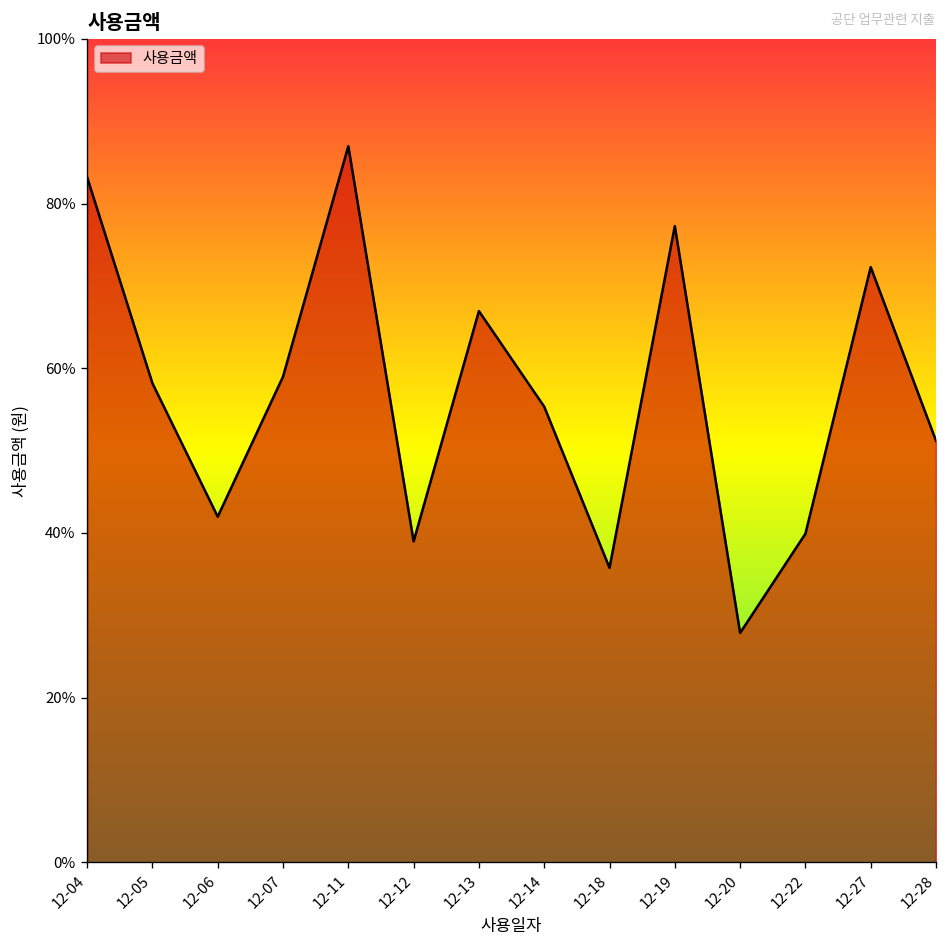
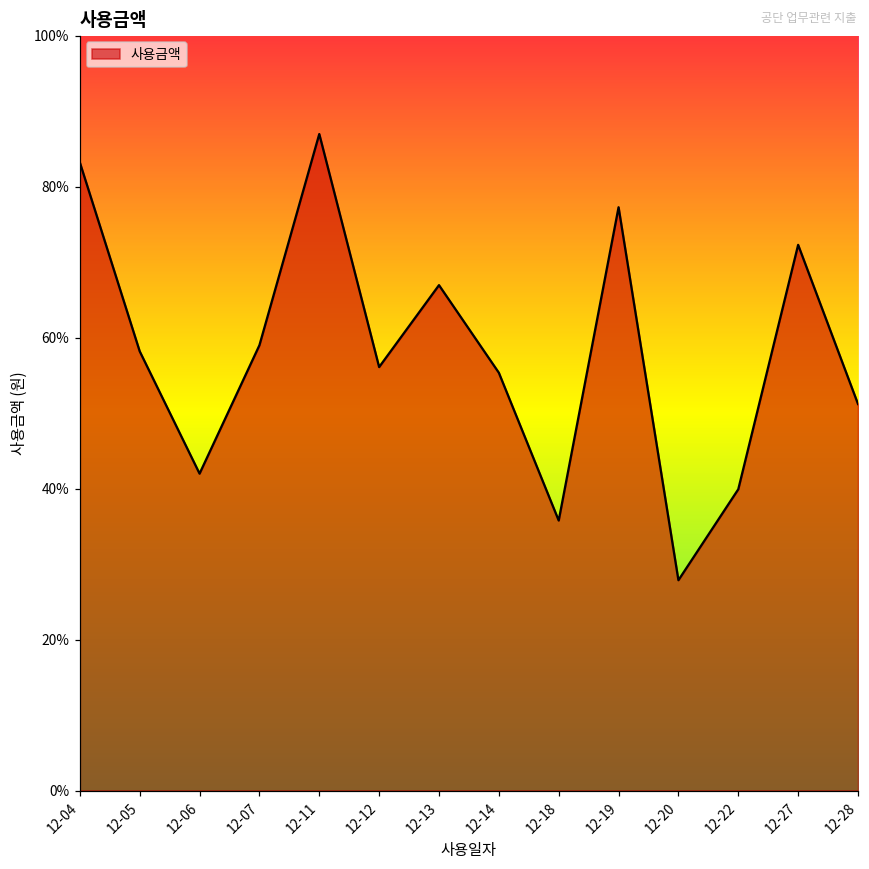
12-12: 39% -> 56%
